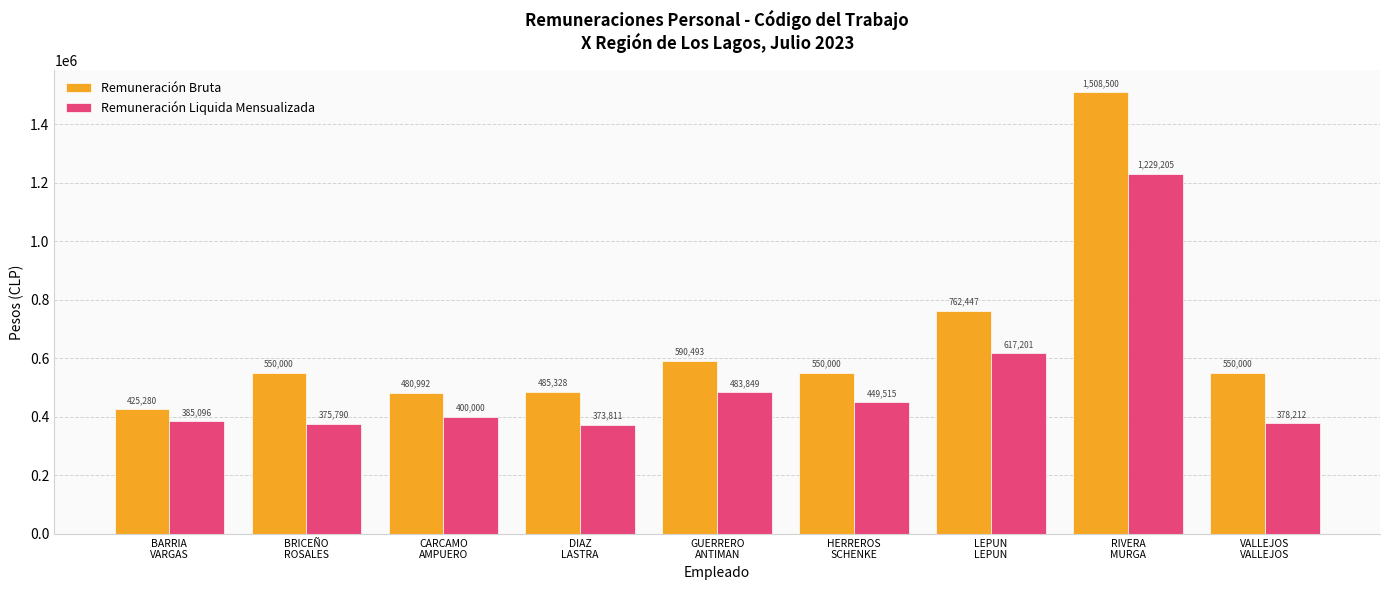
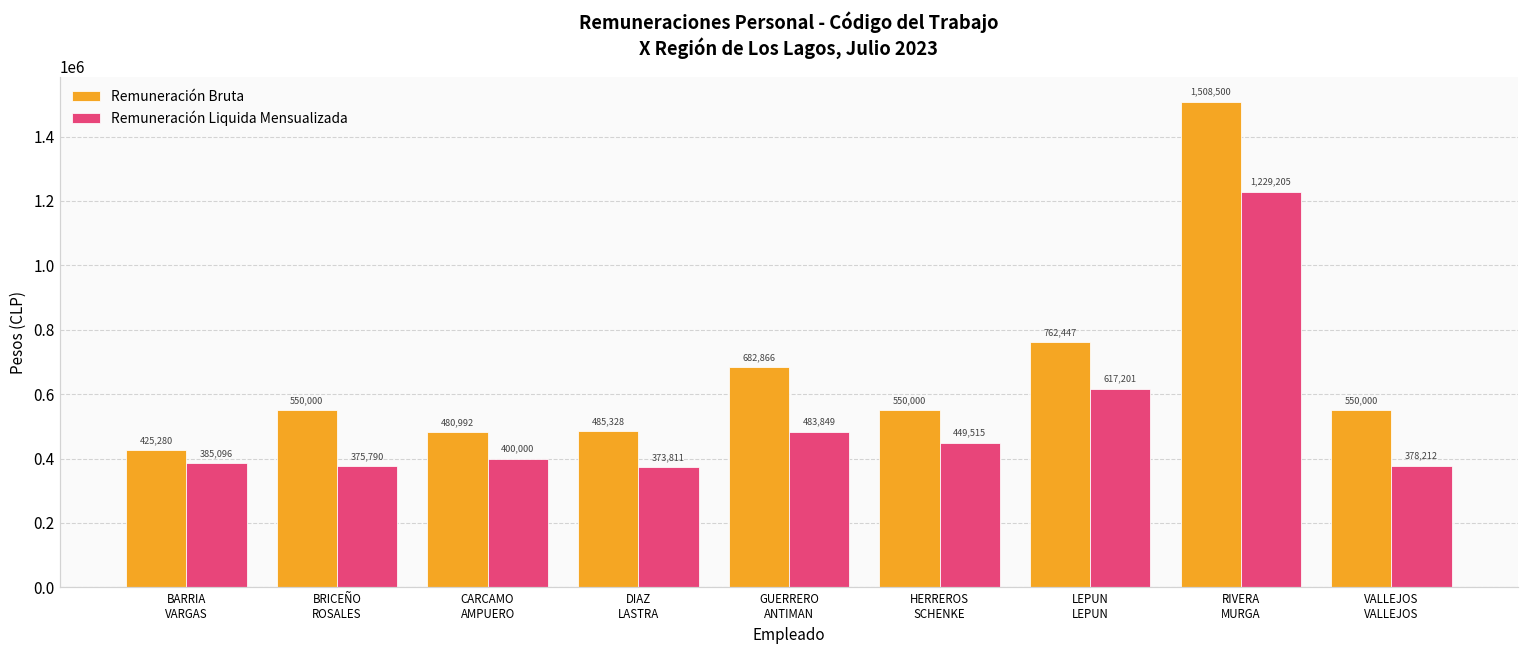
Remuneración Bruta, GUERRERO ANTIMAN: 590,493 -> 682,866
